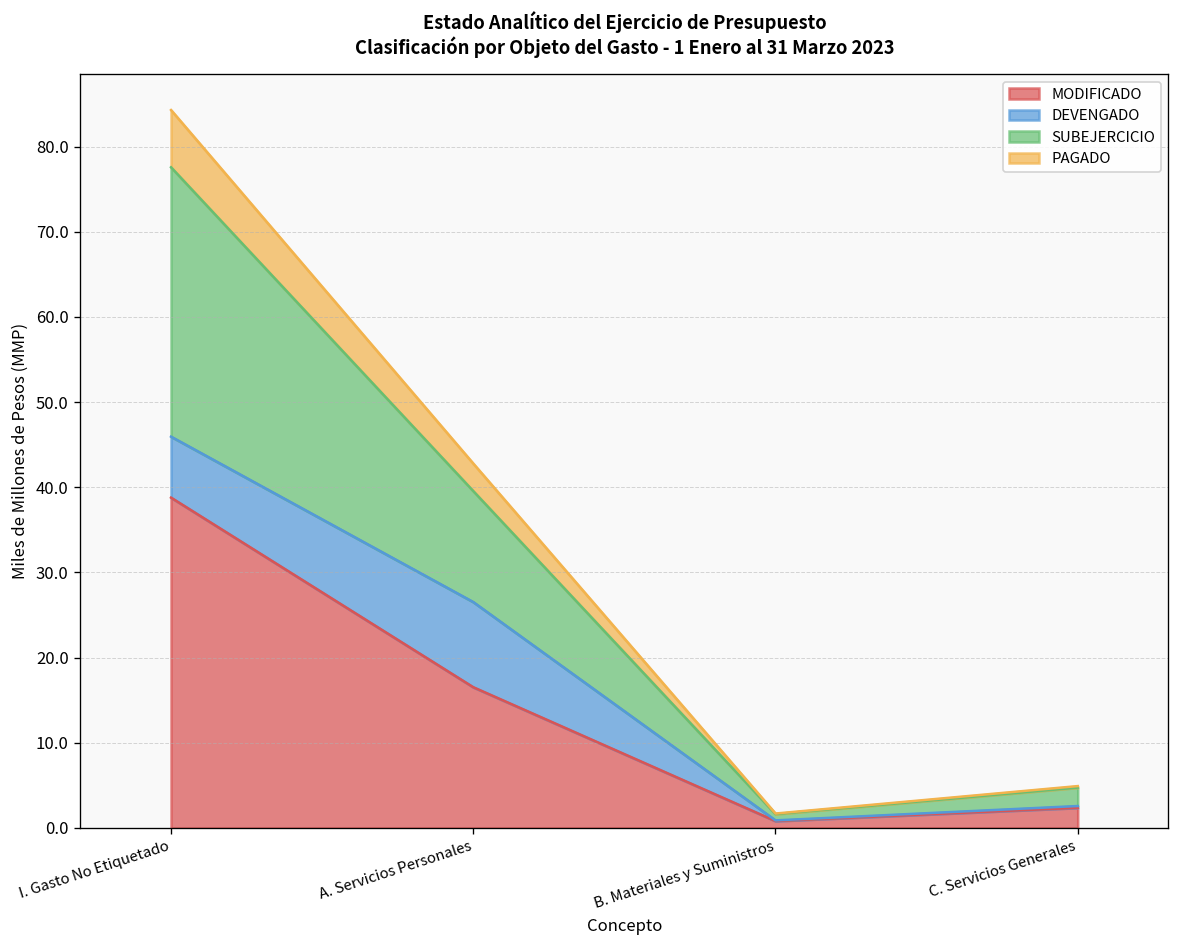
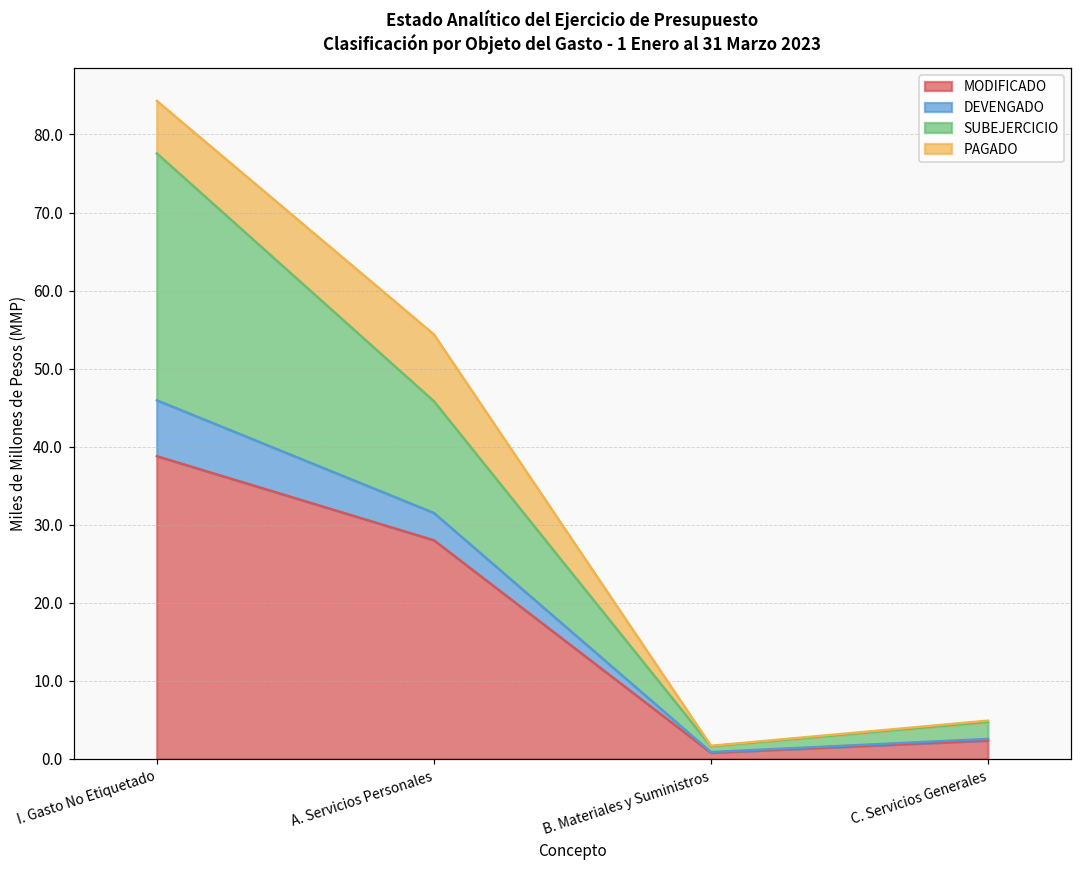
MODIFICADO, A. Servicios Personales: 17 -> 28
DEVENGADO, A. Servicios Personales: 10 -> 3
SUBEJERCICIO, A. Servicios Personales: 13 -> 14
PAGADO, A. Servicios Personales: 3 -> 9
